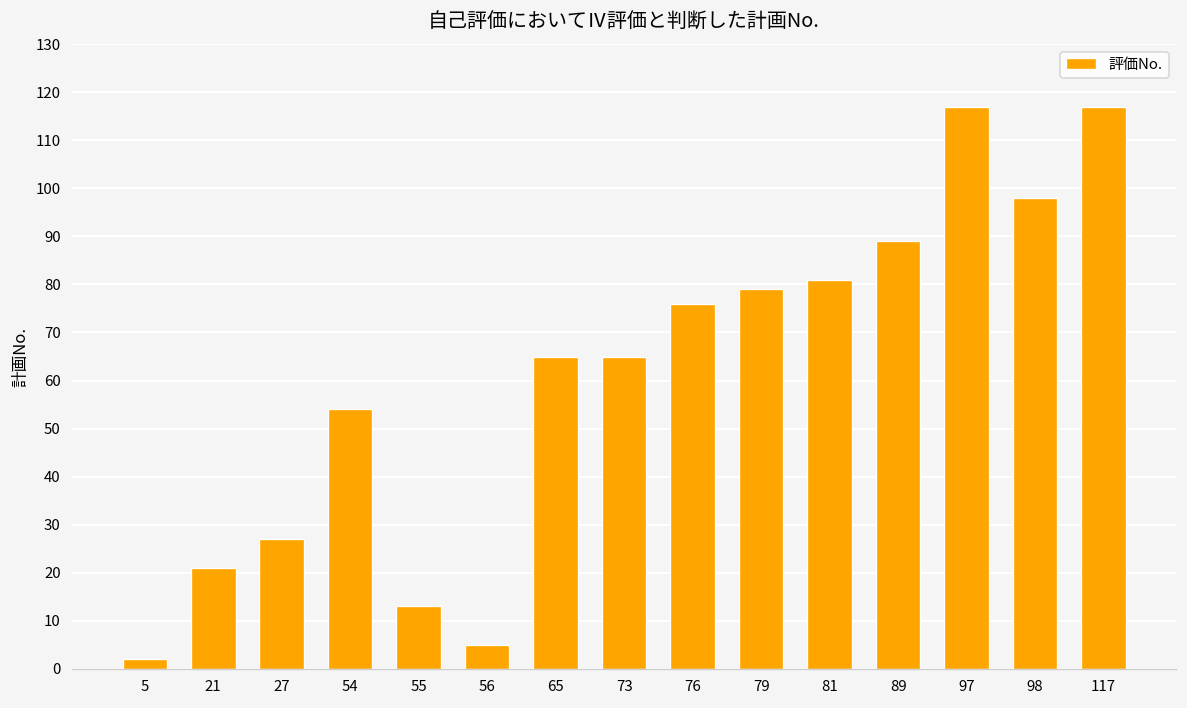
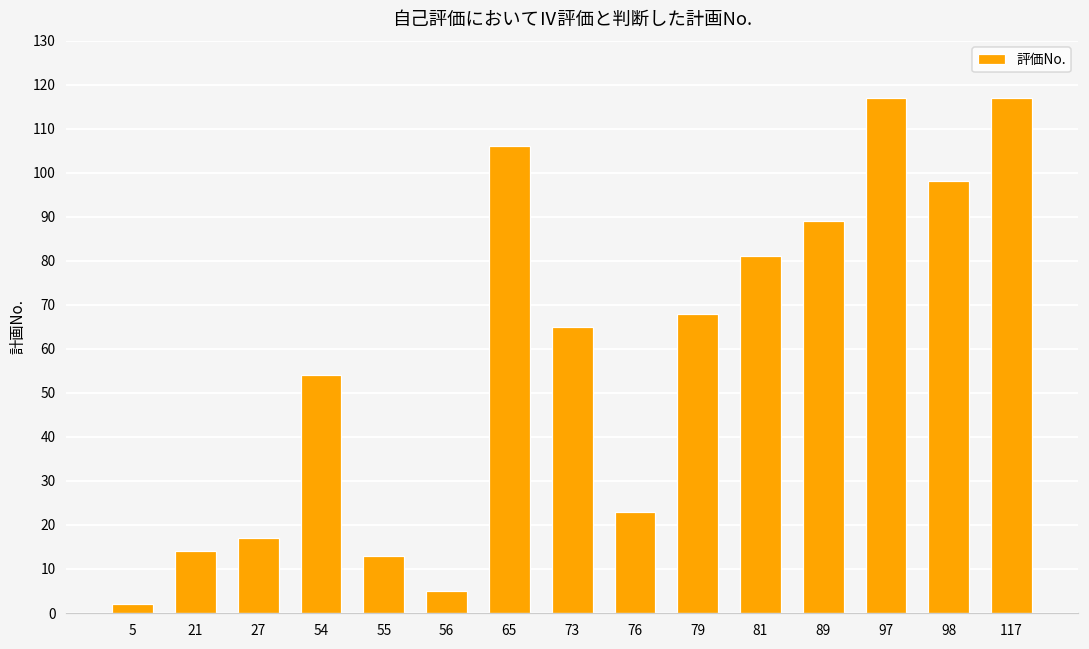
21: 21 -> 14
27: 27 -> 17
65: 65 -> 106
76: 76 -> 23
79: 79 -> 68
